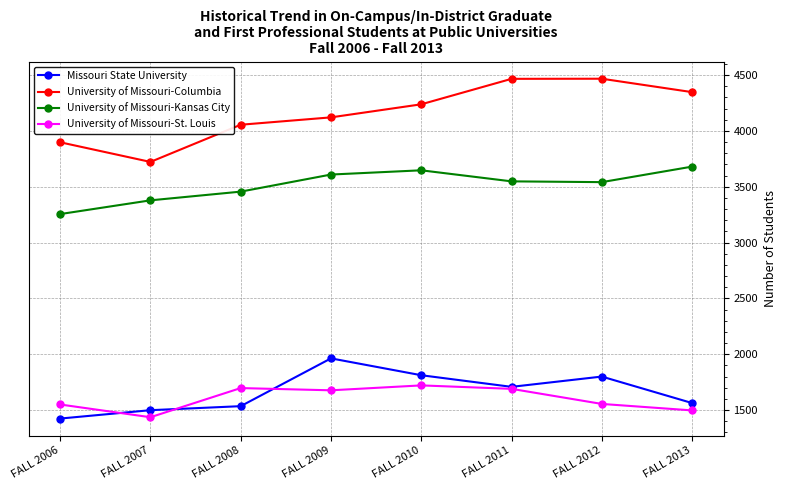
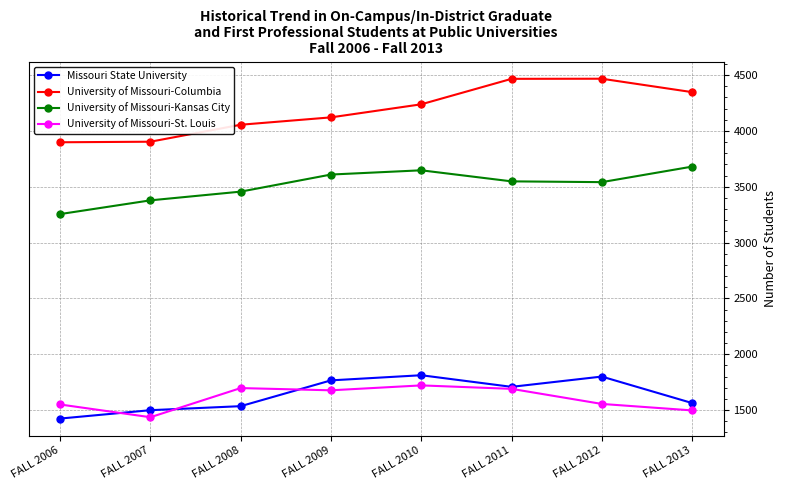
University of Missouri-Columbia, FALL 2007: 3720 -> 3900
Missouri State University, FALL 2009: 1960 -> 1770
